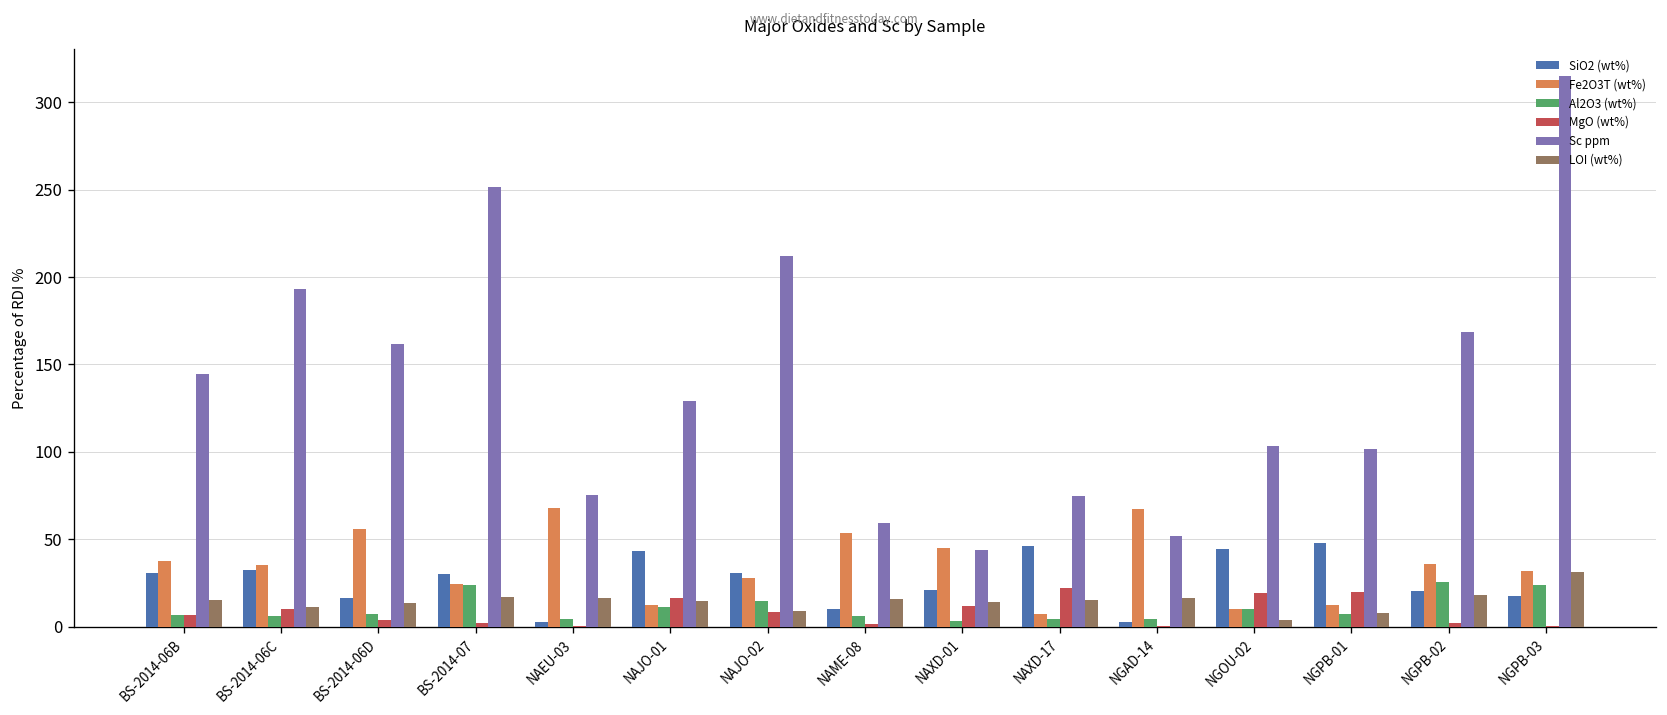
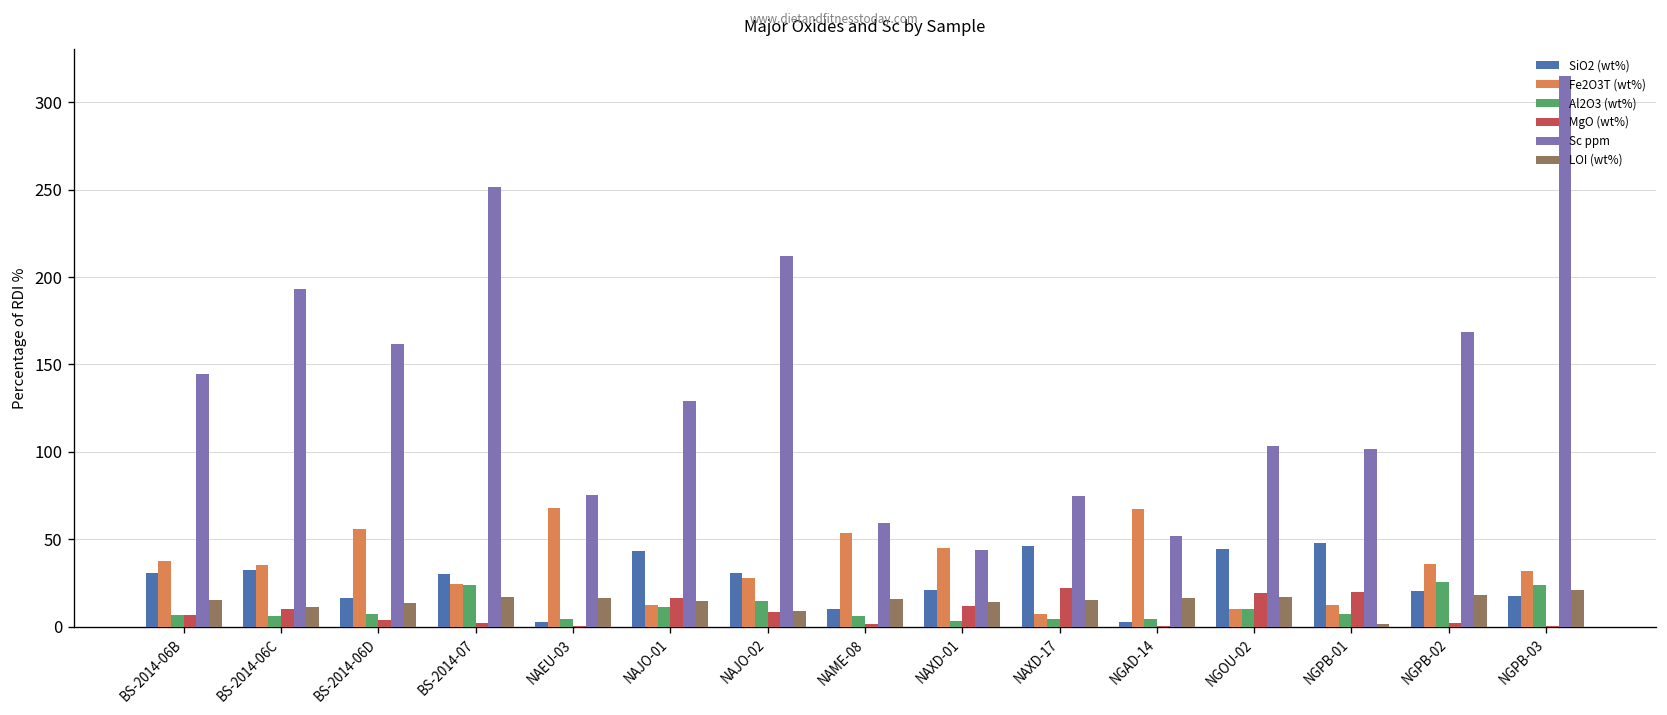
LOI (wt%), NGOU-02: 4 -> 17
LOI (wt%), NGPB-01: 8 -> 1
LOI (wt%), NGPB-03: 31 -> 21
